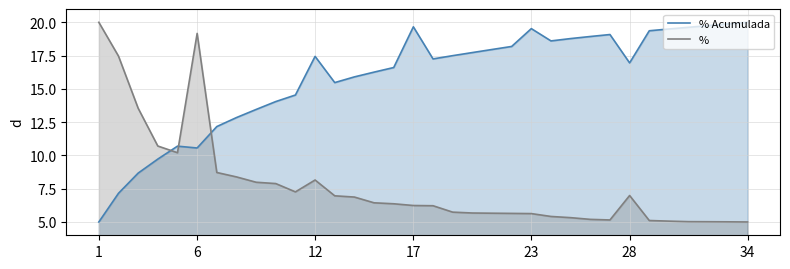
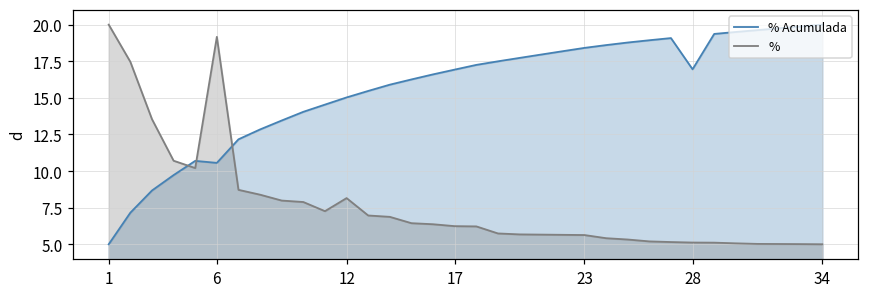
% Acumulada, 12: 17.4 -> 15.0
% Acumulada, 17: 19.7 -> 16.9
% Acumulada, 23: 19.5 -> 18.4
%, 28: 7.0 -> 5.1
